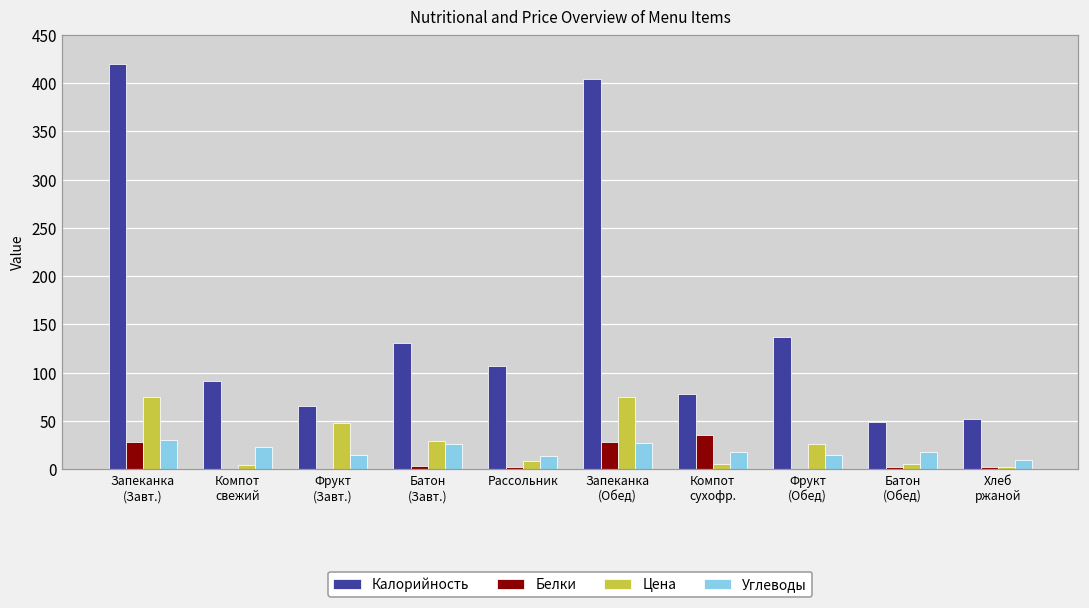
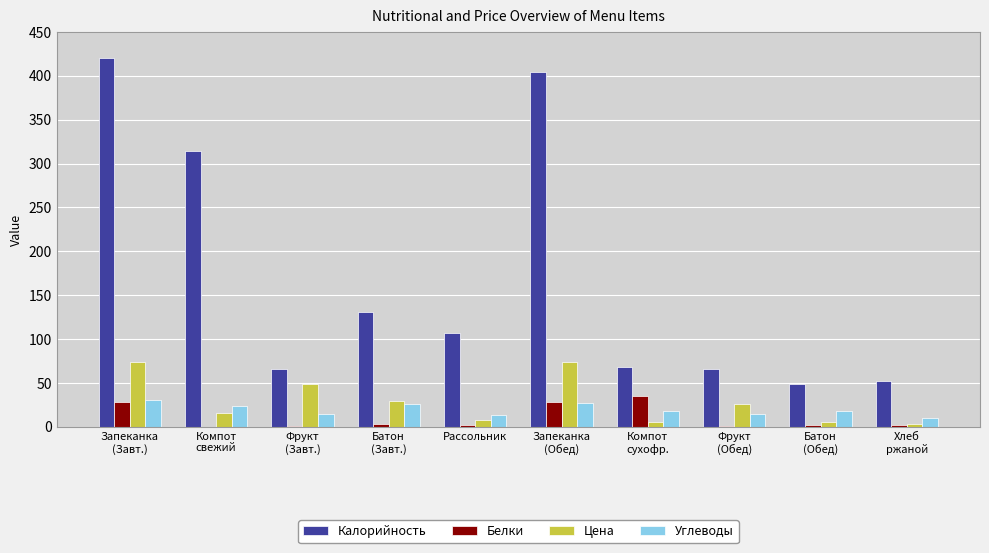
Калорийность, Компот свежий: 90 -> 310
Цена, Компот свежий: 0 -> 20
Калорийность, Компот сухофр.: 80 -> 70
Калорийность, Фрукт (Обед): 140 -> 70
